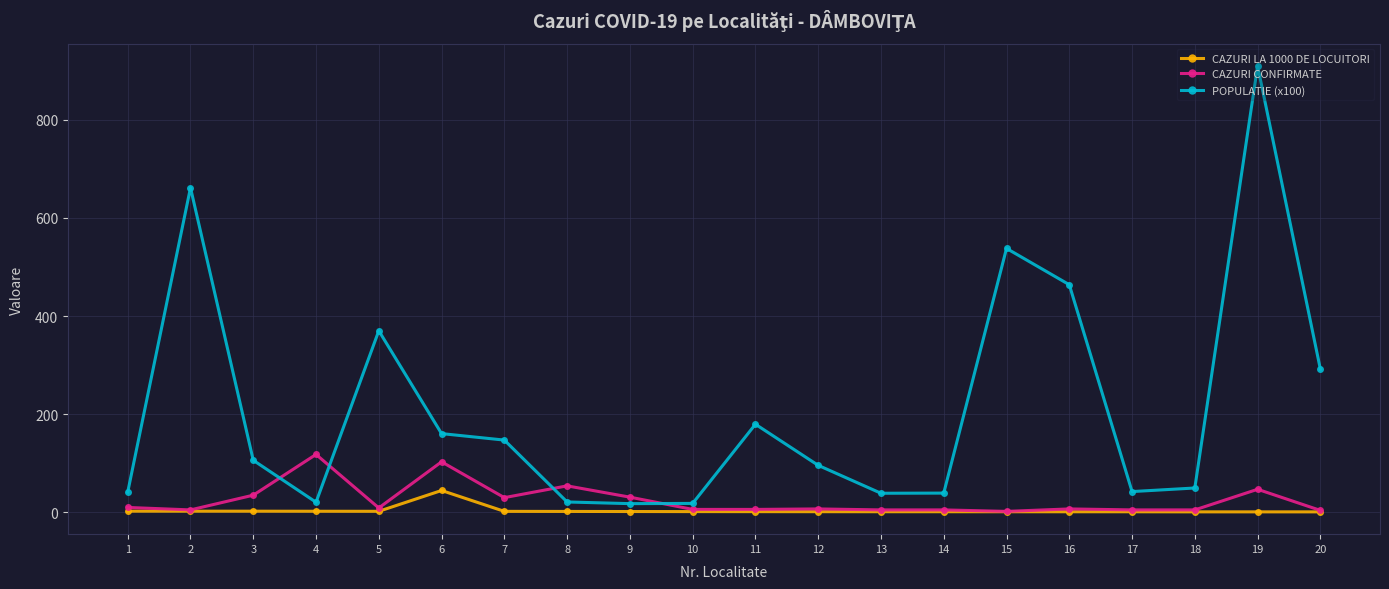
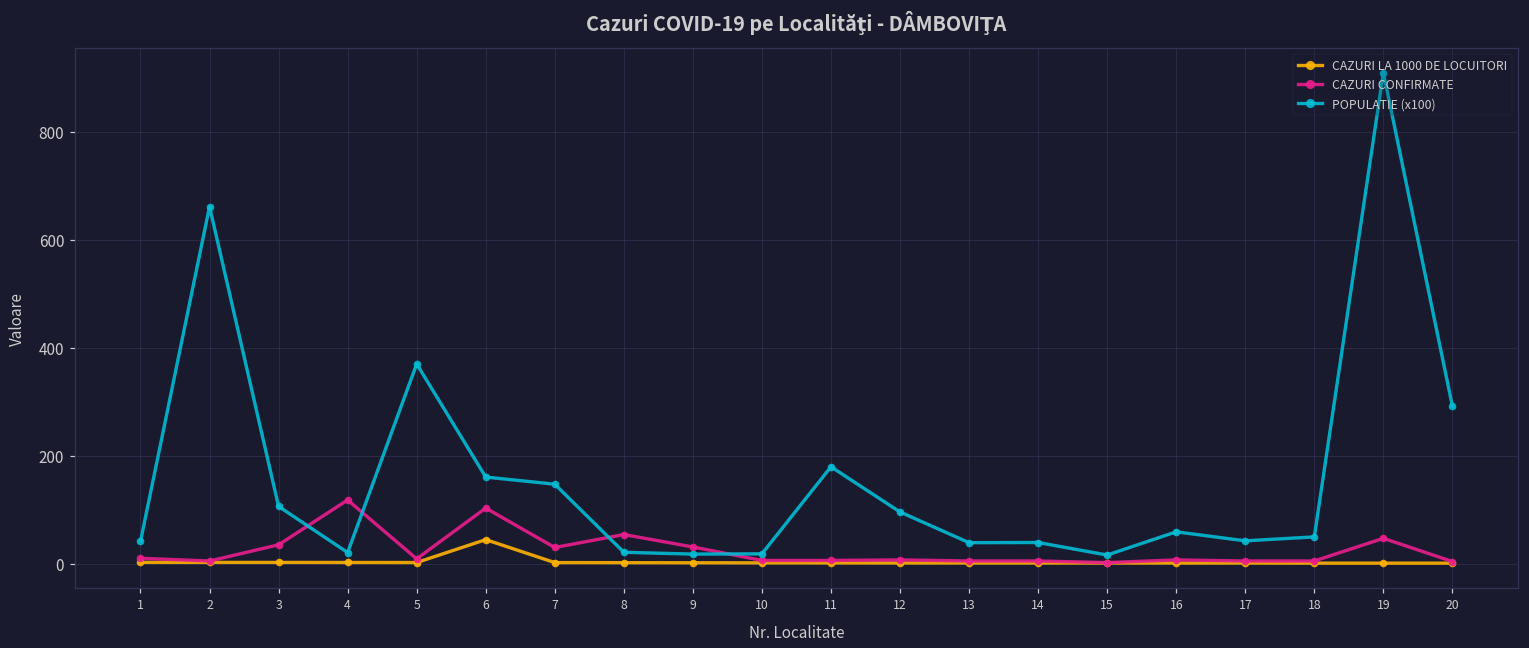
POPULATIE (x100), 15: 540 -> 20
POPULATIE (x100), 16: 460 -> 60
